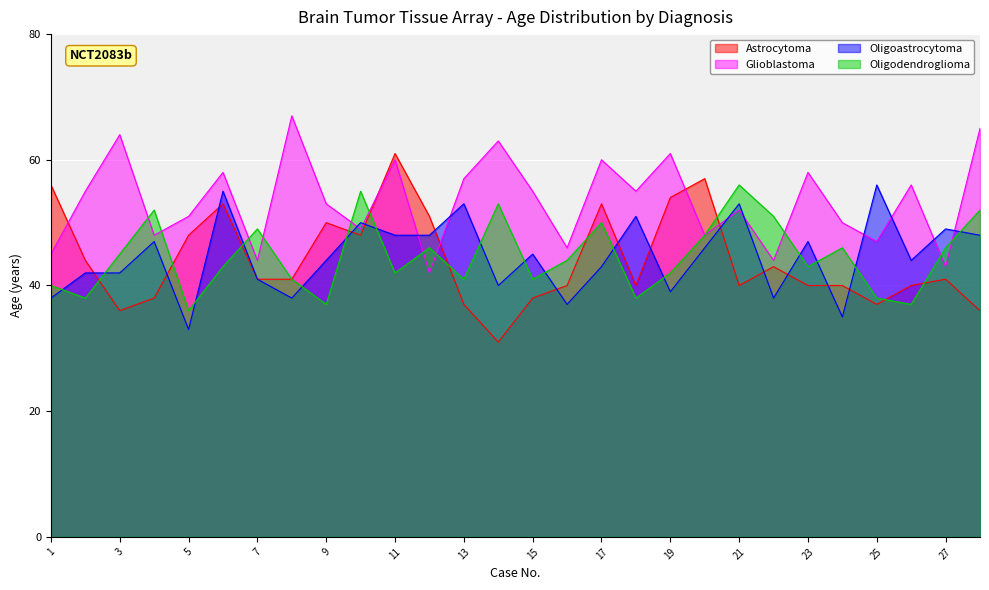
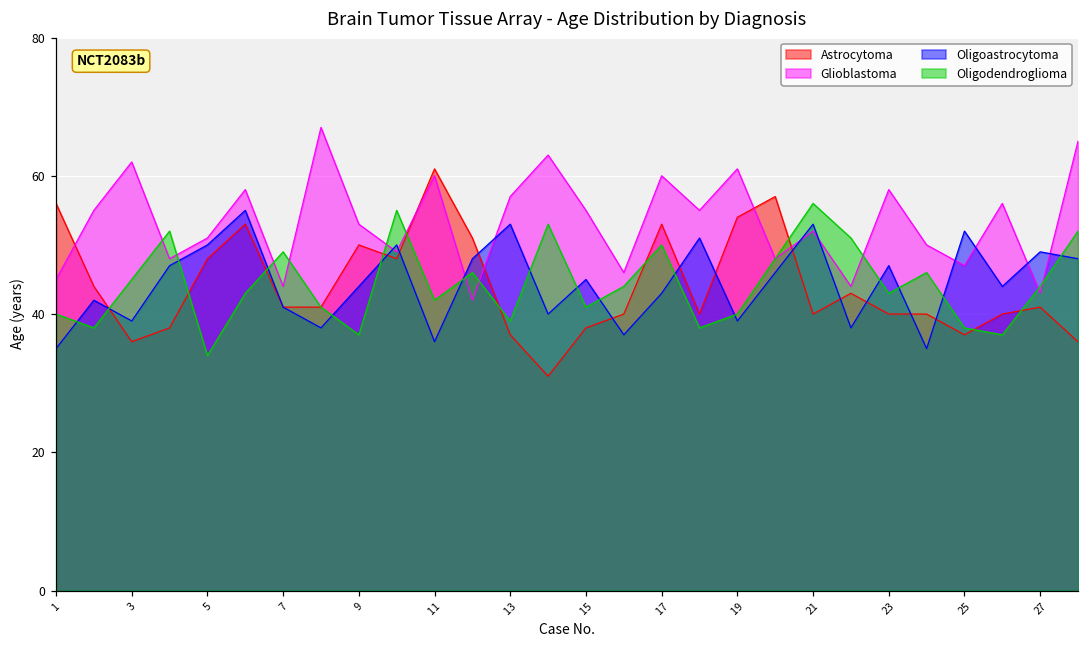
Oligoastrocytoma, 1: 38 -> 35
Glioblastoma, 3: 64 -> 62
Oligoastrocytoma, 3: 42 -> 39
Oligoastrocytoma, 5: 33 -> 50
Oligodendroglioma, 5: 36 -> 34
Oligoastrocytoma, 11: 48 -> 36
Oligodendroglioma, 13: 41 -> 39
Oligodendroglioma, 19: 42 -> 40
Oligoastrocytoma, 25: 56 -> 52
Oligodendroglioma, 27: 46 -> 44
